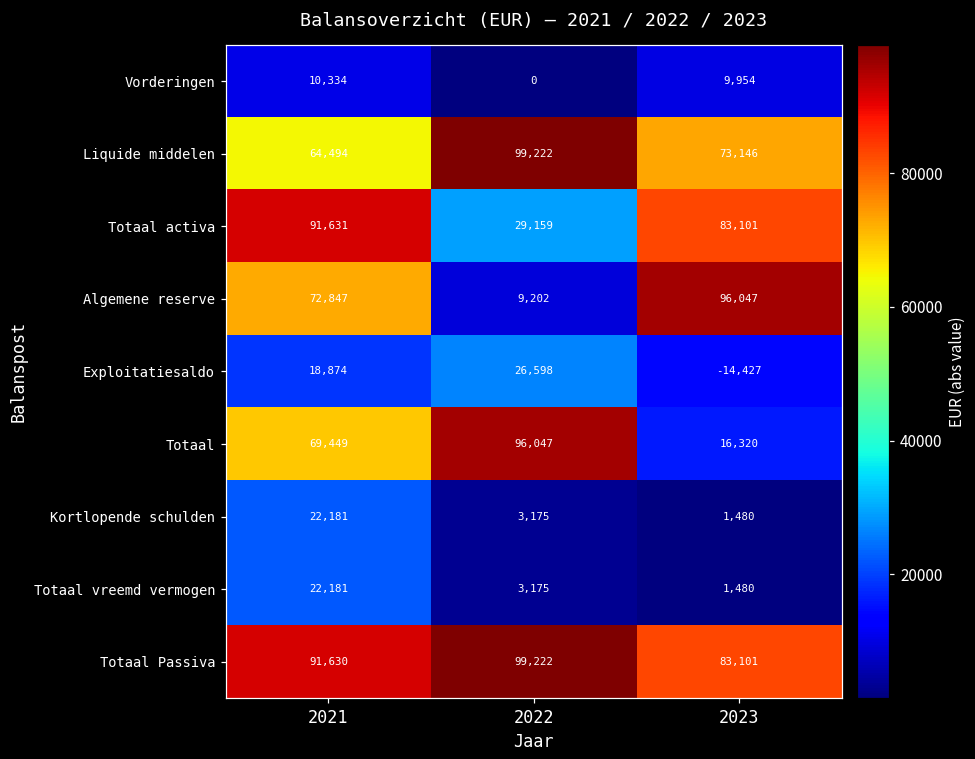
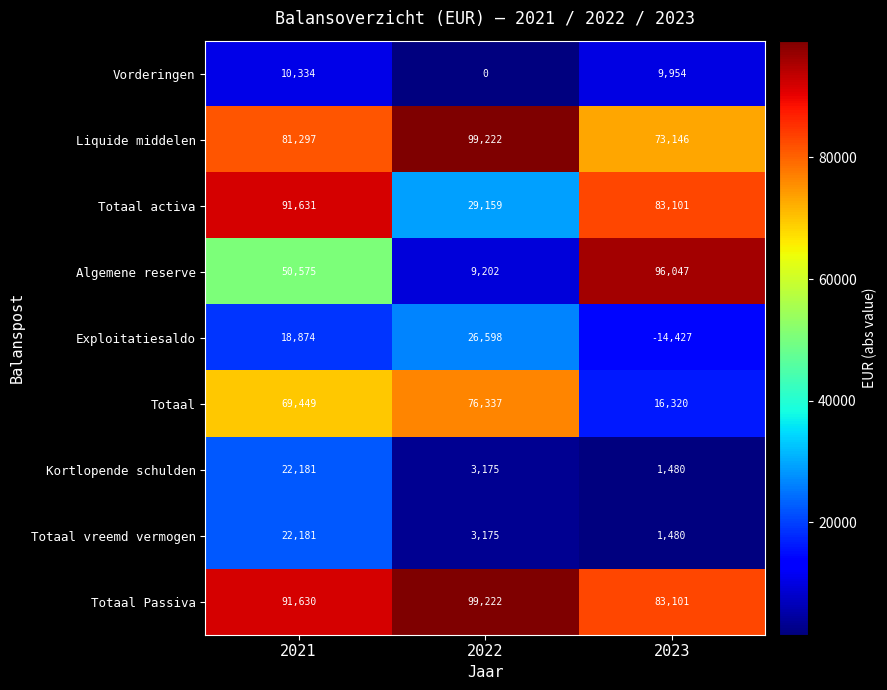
Liquide middelen, 2021: 64,494 -> 81,297
Algemene reserve, 2021: 72,847 -> 50,575
Totaal, 2022: 96,047 -> 76,337
